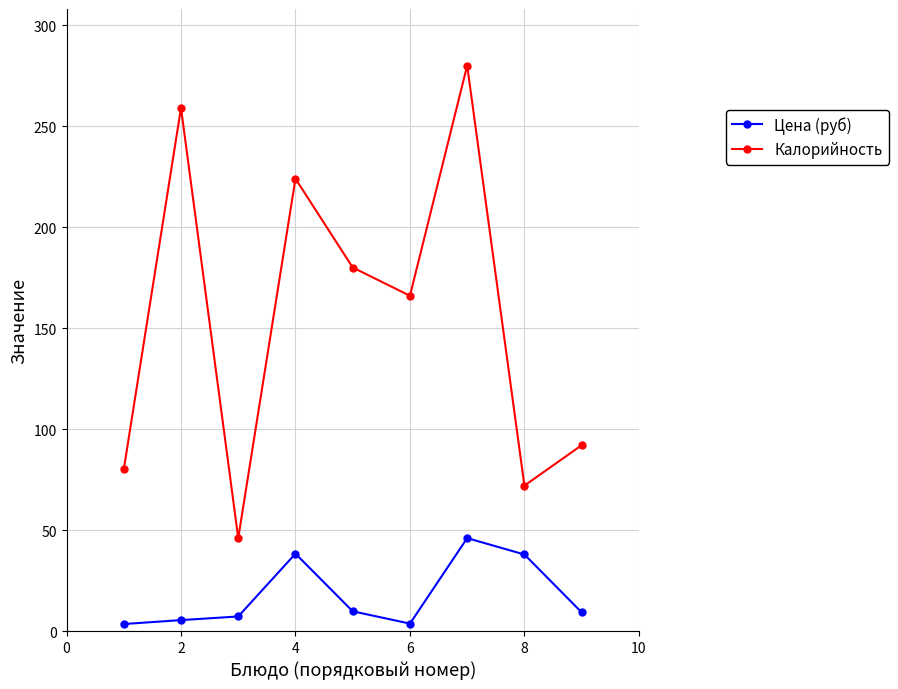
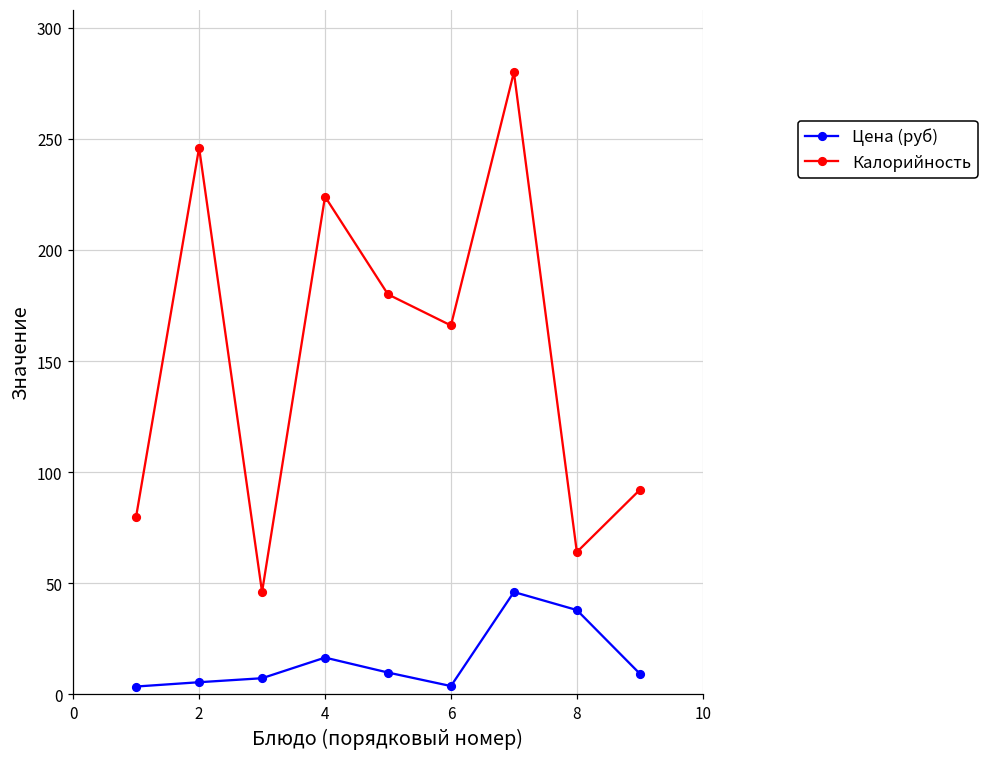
Калорийность, 2: 259 -> 246
Цена (руб), 4: 38 -> 17
Калорийность, 8: 72 -> 64
